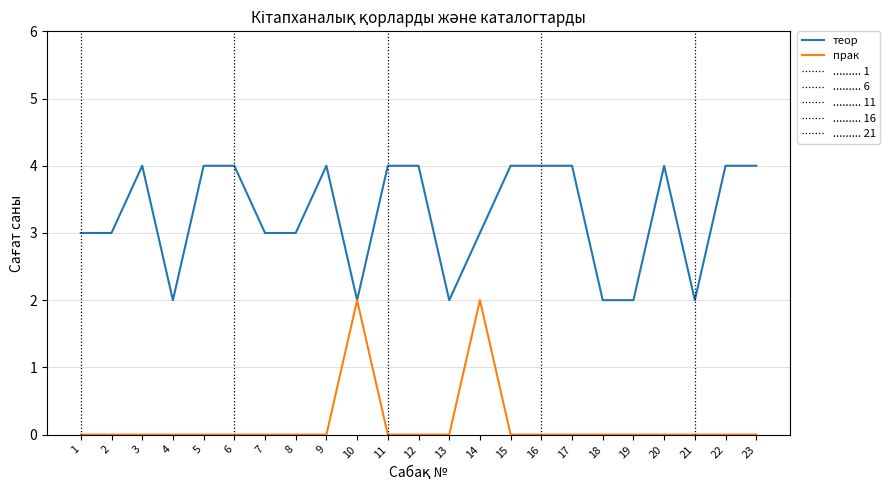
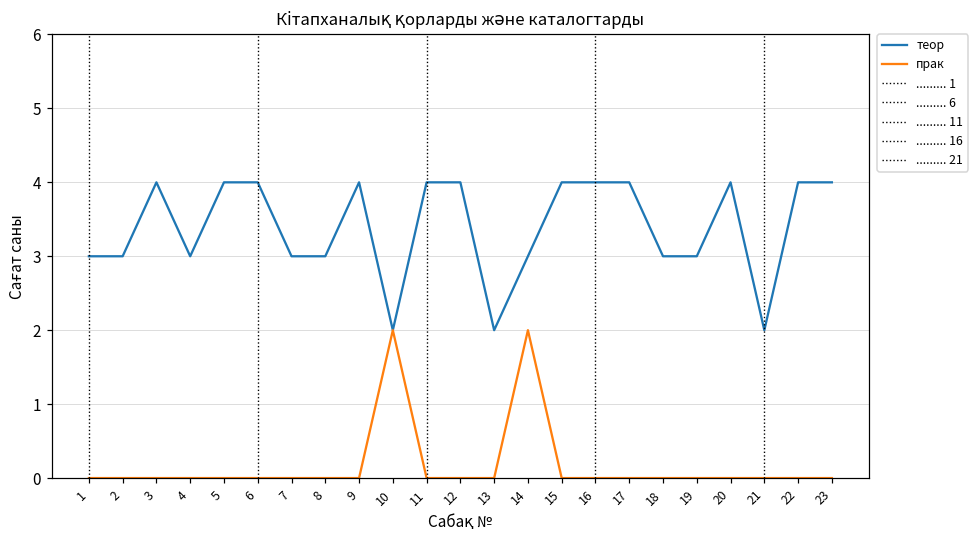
теор, 4: 2 -> 3
теор, 18: 2 -> 3
теор, 19: 2 -> 3
